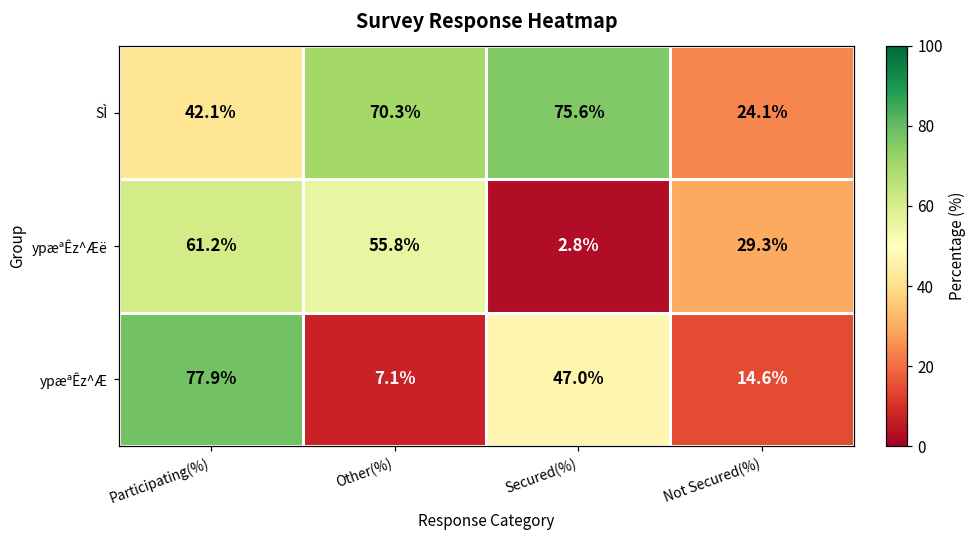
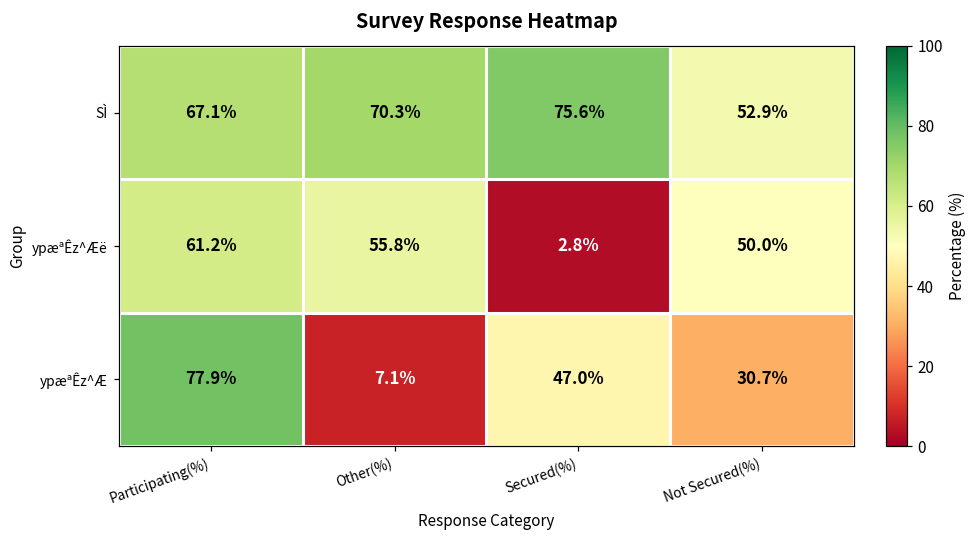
SÌ, Participating(%): 42.1% -> 67.1%
SÌ, Not Secured(%): 24.1% -> 52.9%
ypæªÊz^Æë, Not Secured(%): 29.3% -> 50.0%
ypæªÊz^Æ, Not Secured(%): 14.6% -> 30.7%
